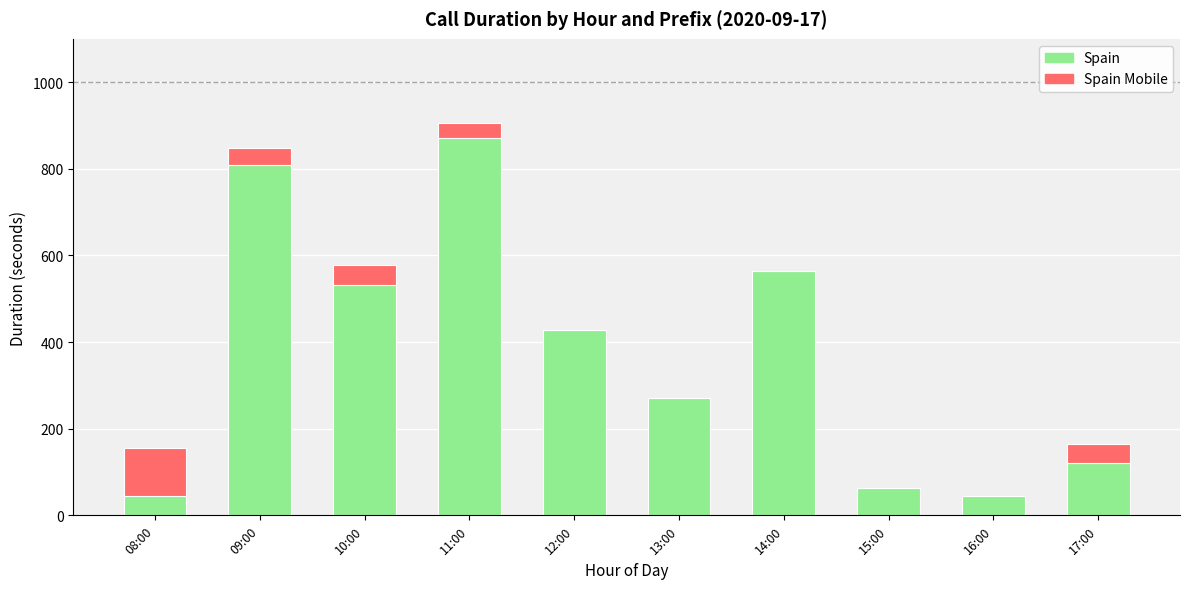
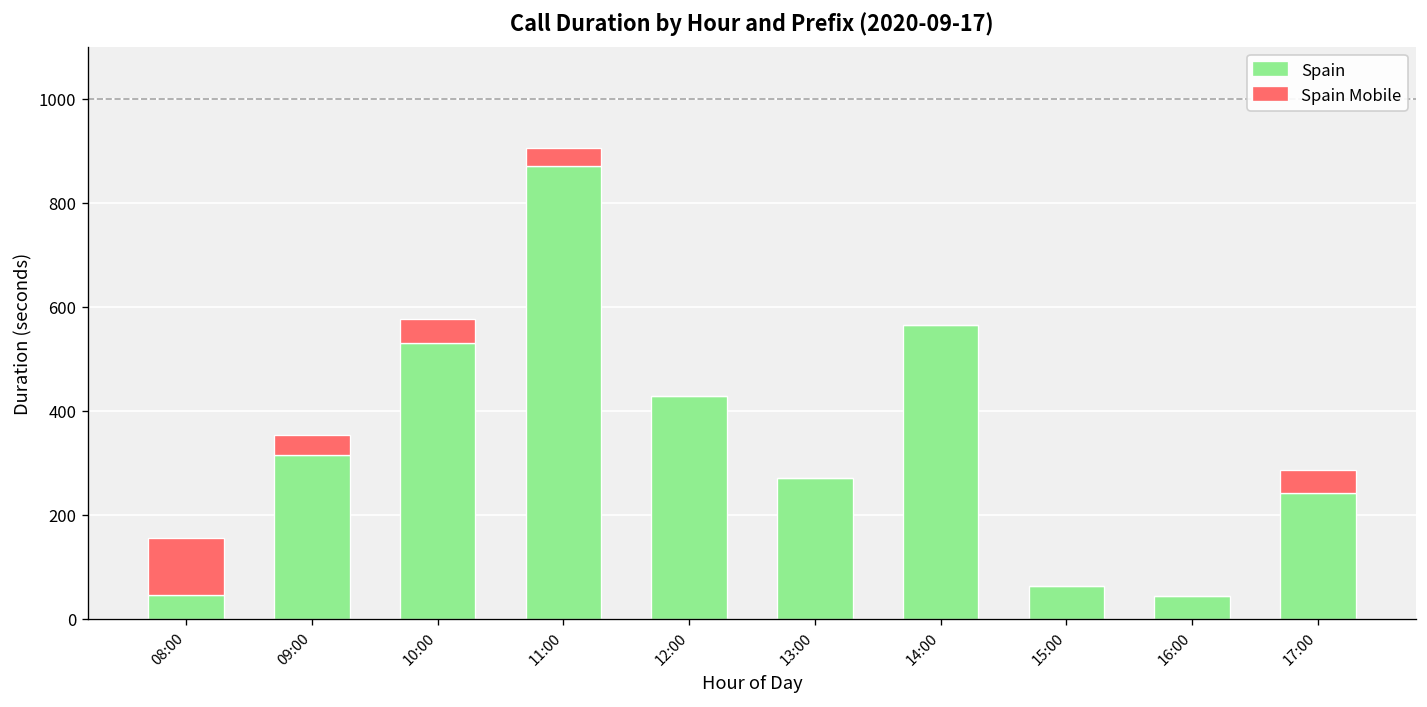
Spain, 09:00: 810 -> 310
Spain, 17:00: 120 -> 240
